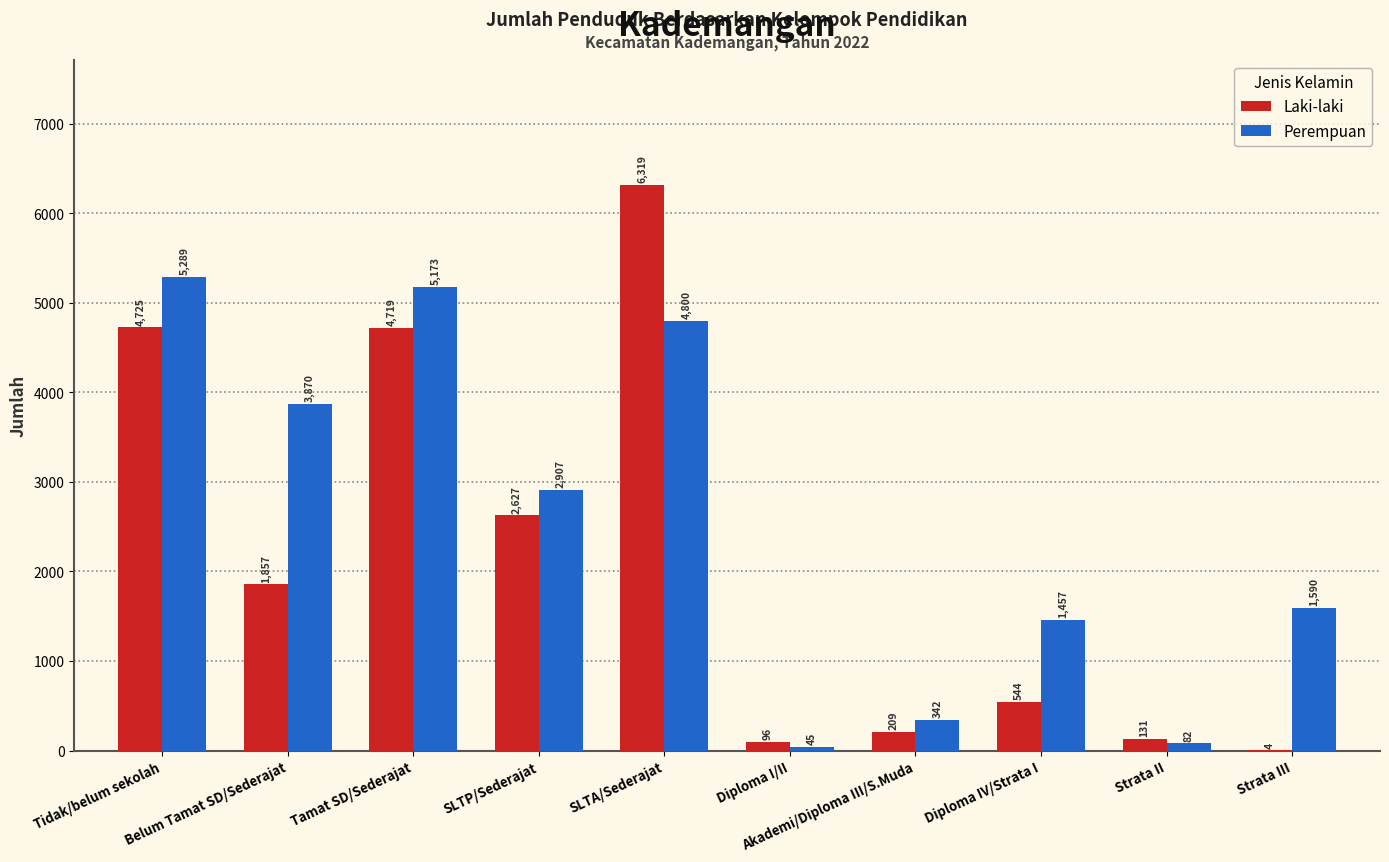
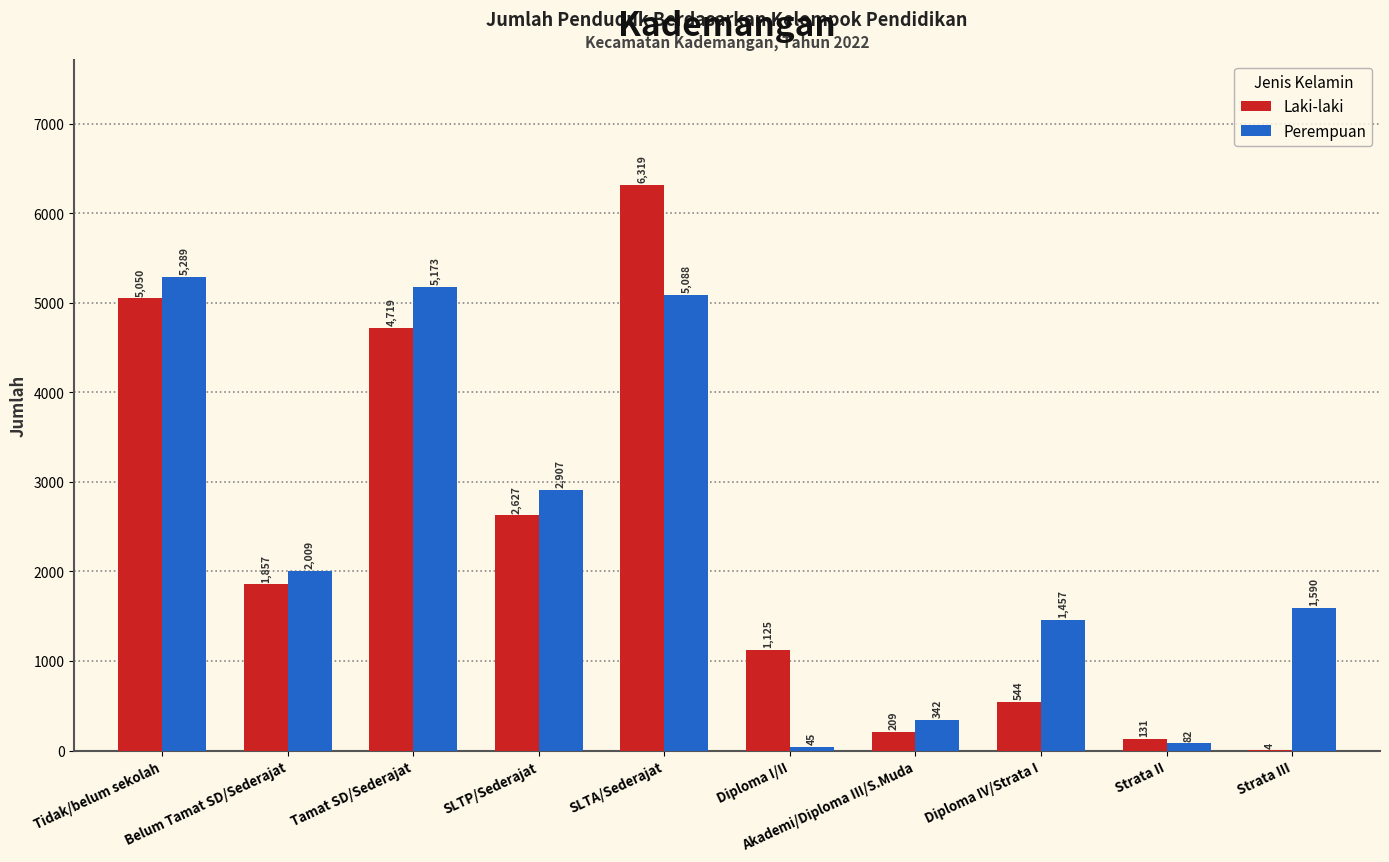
Laki-laki, Tidak/belum sekolah: 4,725 -> 5,050
Perempuan, Belum Tamat SD/Sederajat: 3,870 -> 2,009
Perempuan, SLTA/Sederajat: 4,800 -> 5,088
Laki-laki, Diploma I/II: 96 -> 1,125
